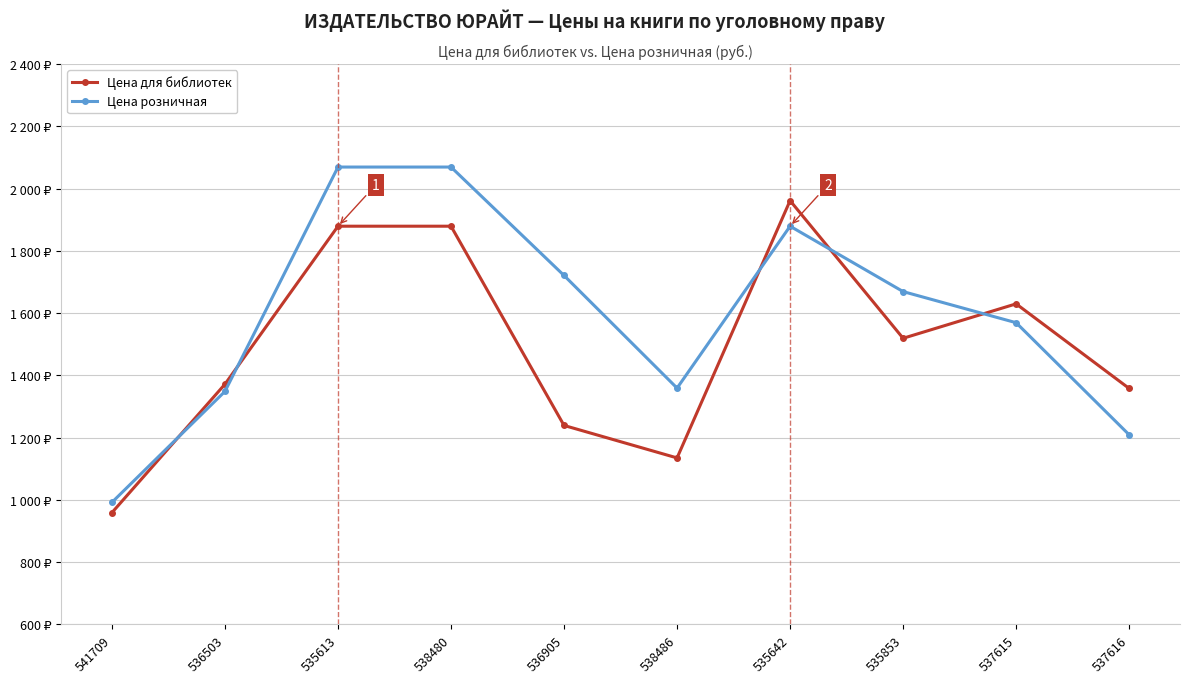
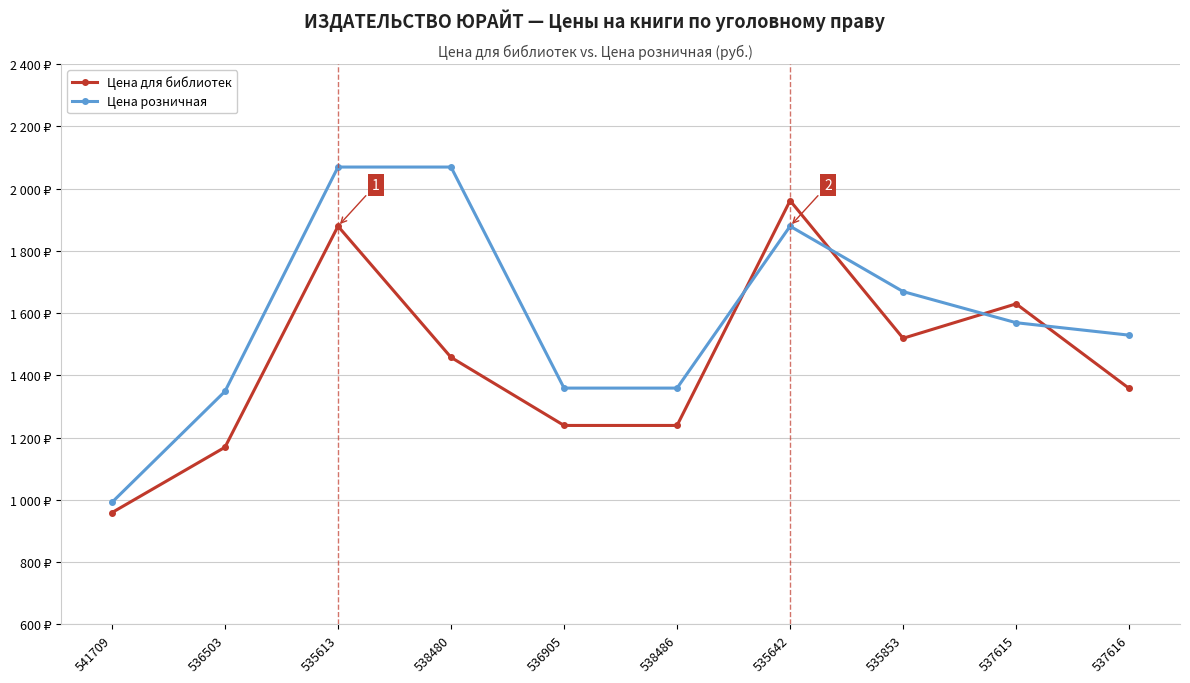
Цена для библиотек, 536503: 1370 ₽ -> 1170 ₽
Цена для библиотек, 538480: 1880 ₽ -> 1460 ₽
Цена розничная, 536905: 1720 ₽ -> 1360 ₽
Цена для библиотек, 538486: 1130 ₽ -> 1240 ₽
Цена розничная, 537616: 1210 ₽ -> 1530 ₽
